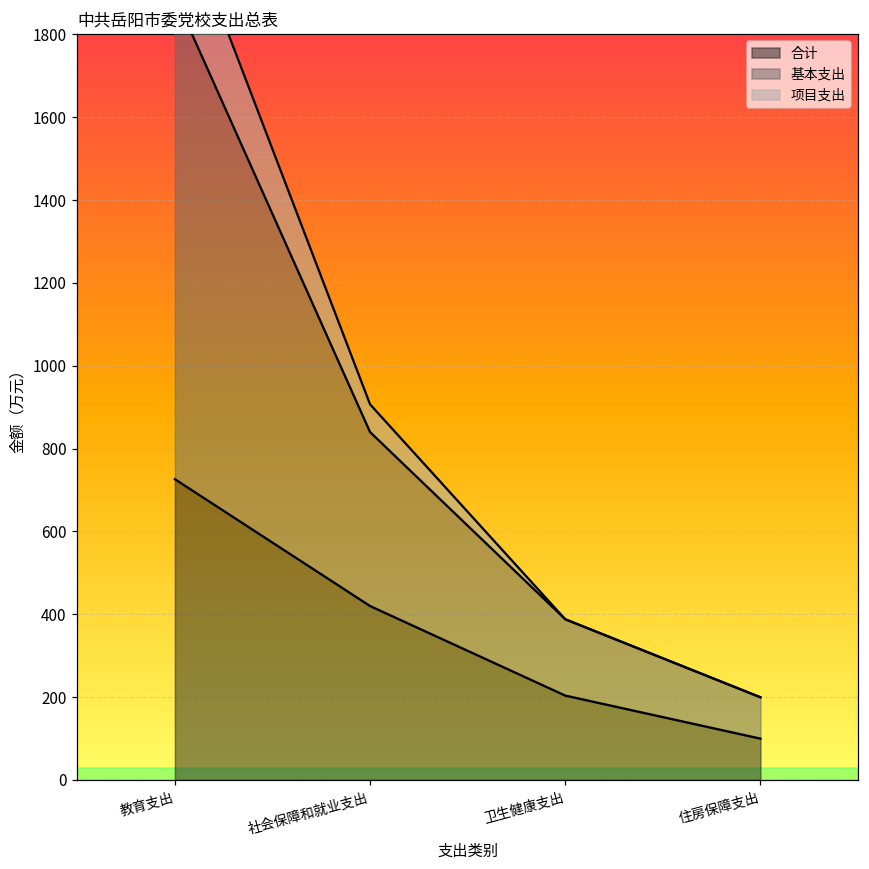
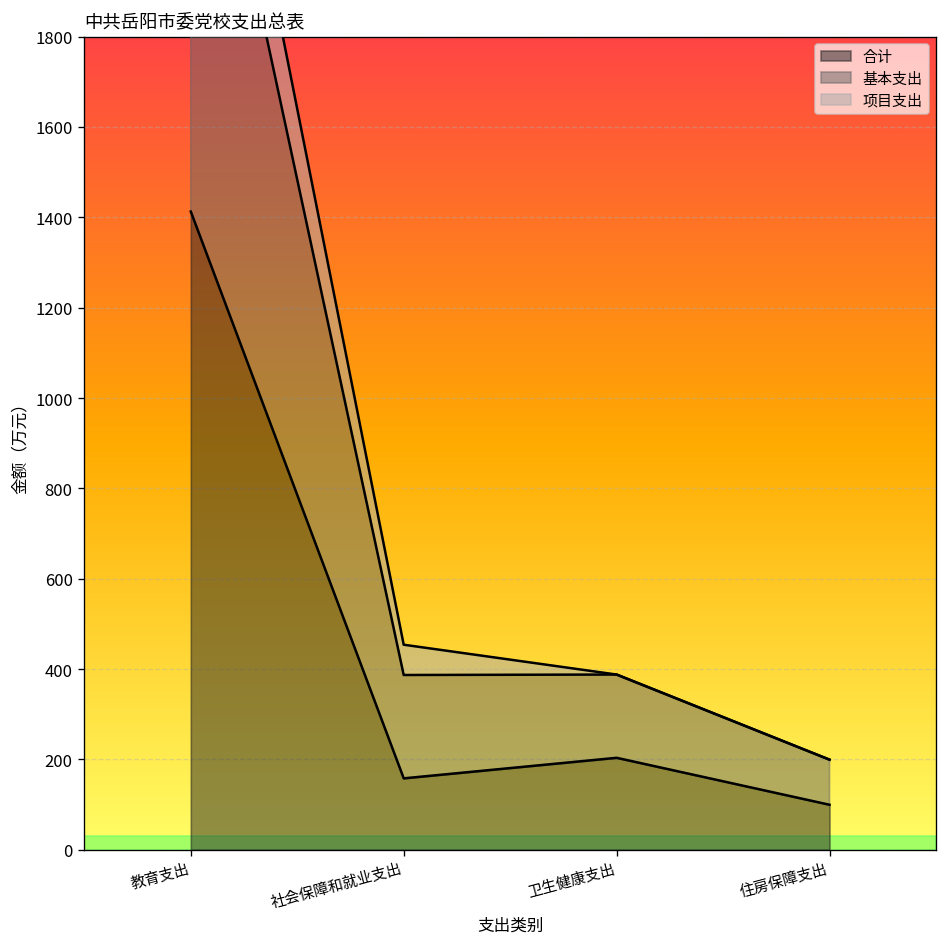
合计, 教育支出: 730 -> 1410
合计, 社会保障和就业支出: 420 -> 160
基本支出, 社会保障和就业支出: 420 -> 230
